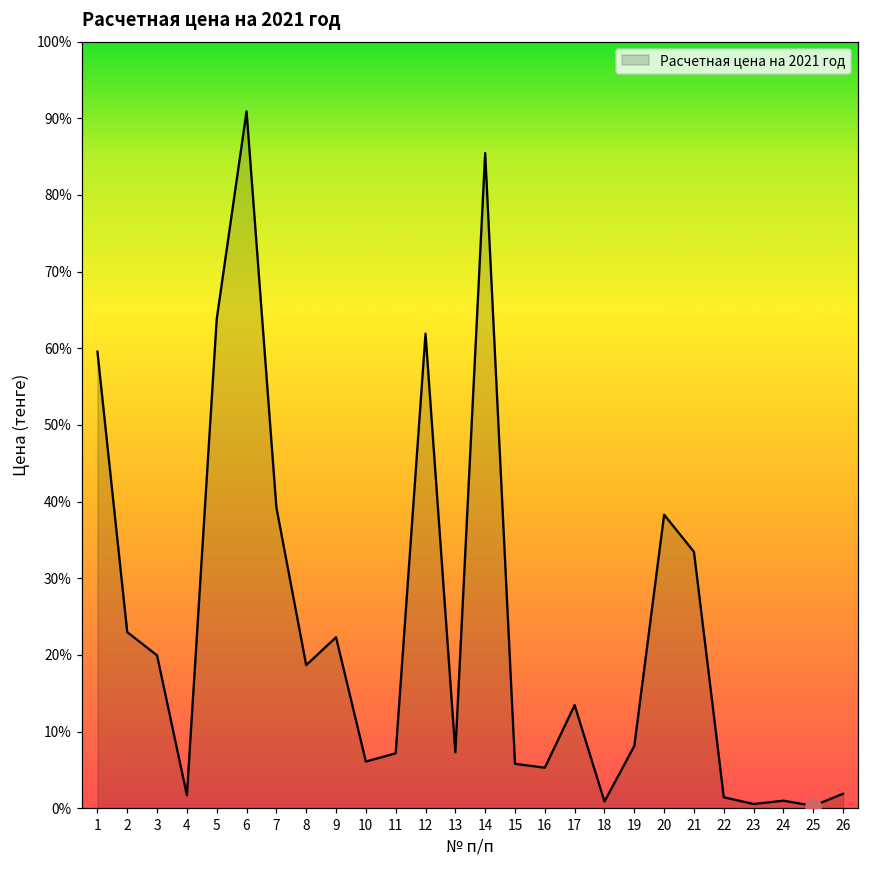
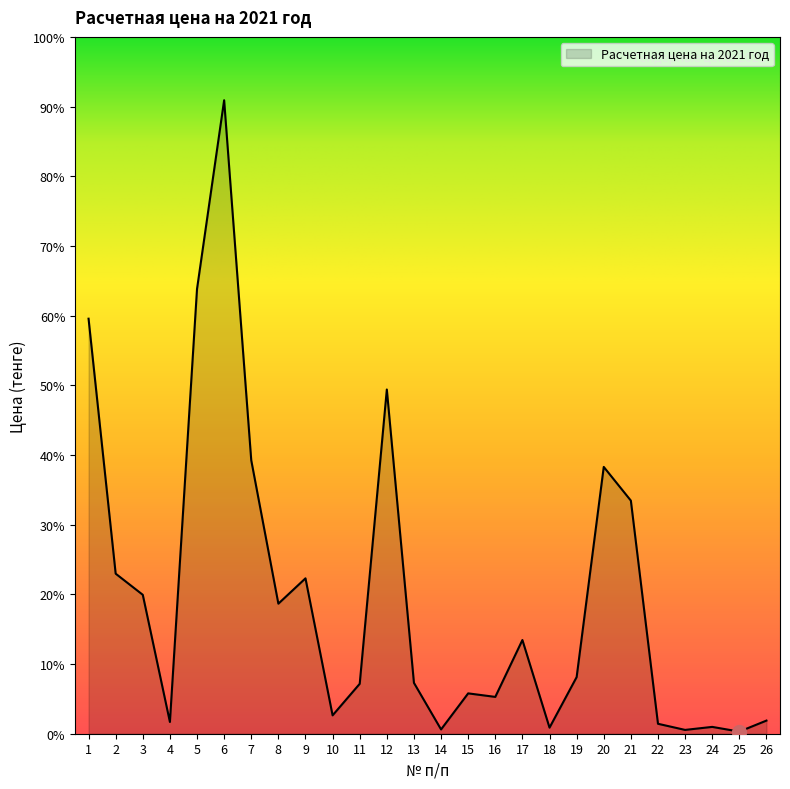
Расчетная цена на 2021 год, 10: 6% -> 3%
Расчетная цена на 2021 год, 12: 62% -> 49%
Расчетная цена на 2021 год, 14: 85% -> 1%
